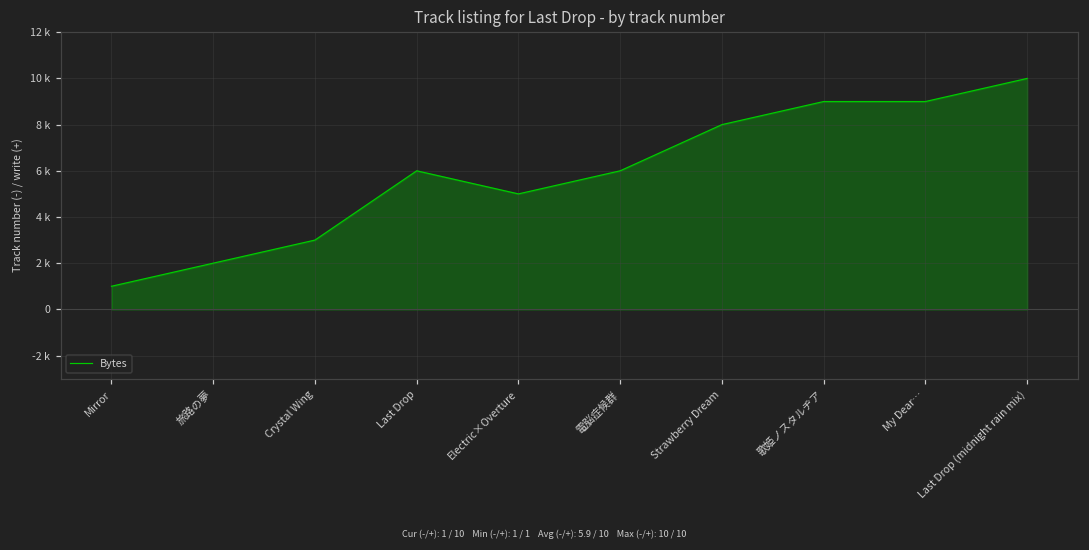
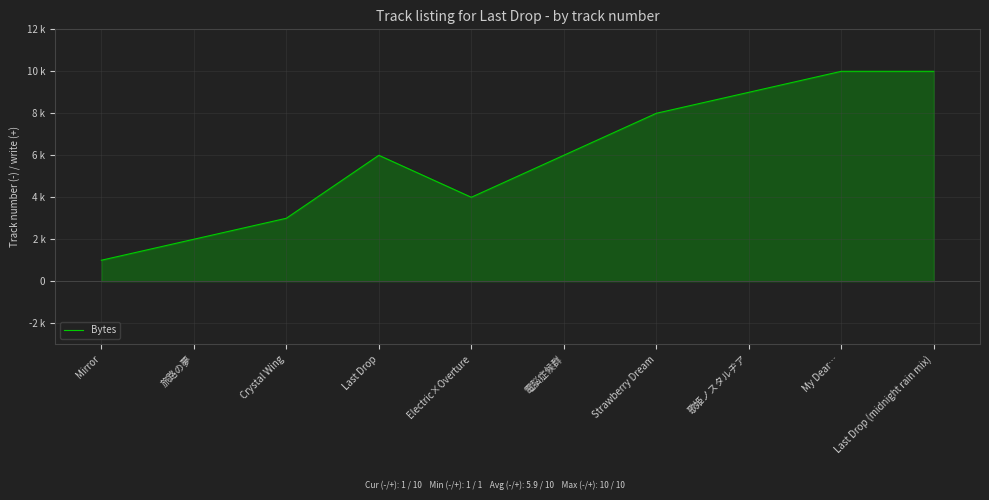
Electric×Overture: 5000 -> 4000
My Dear…: 9000 -> 10000
